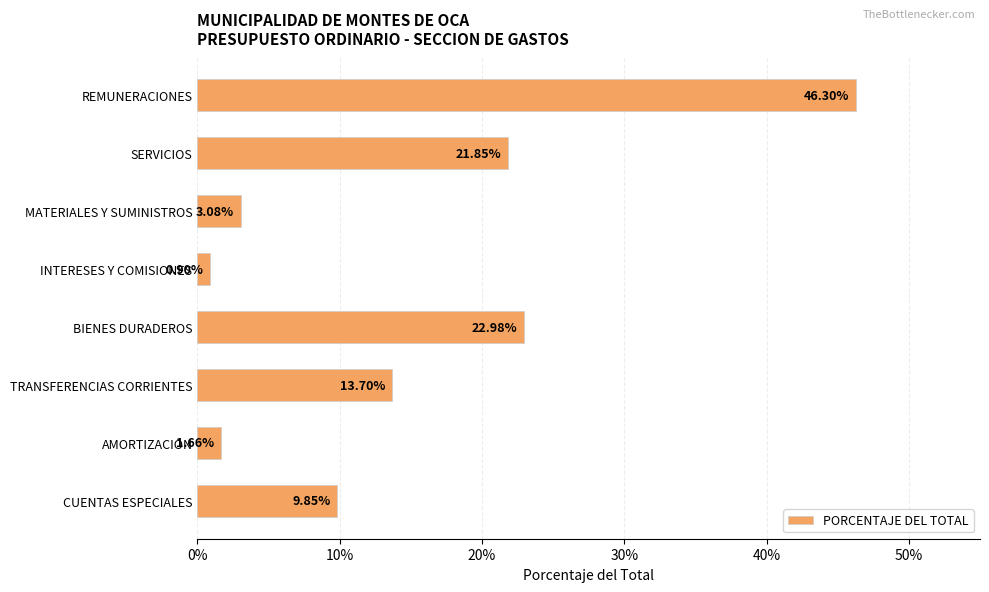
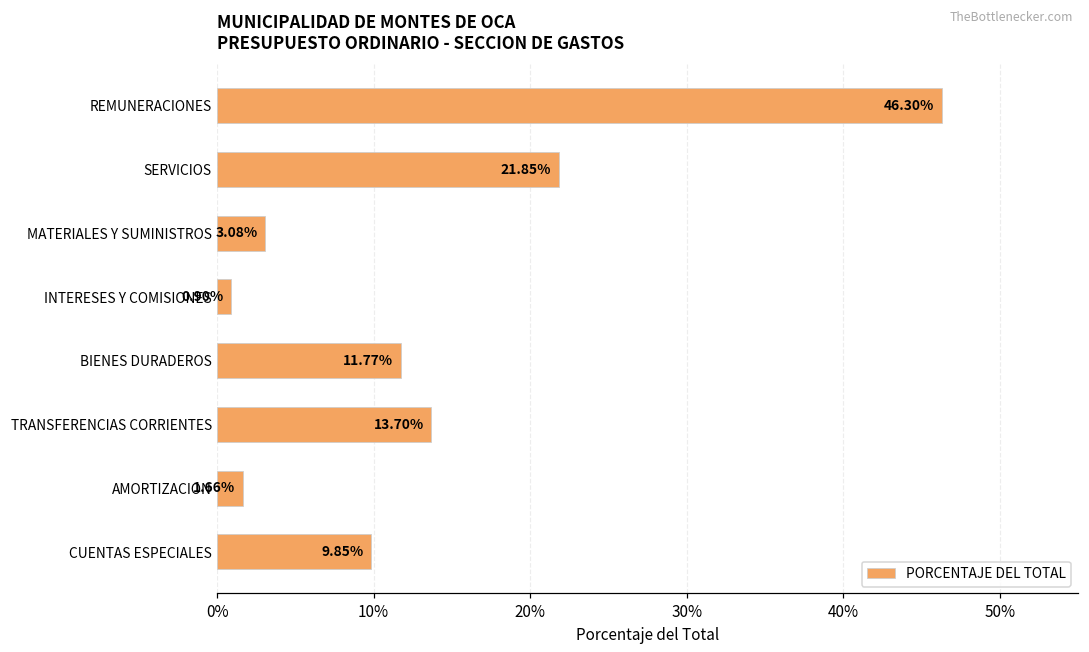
BIENES DURADEROS: 22.98% -> 11.77%
